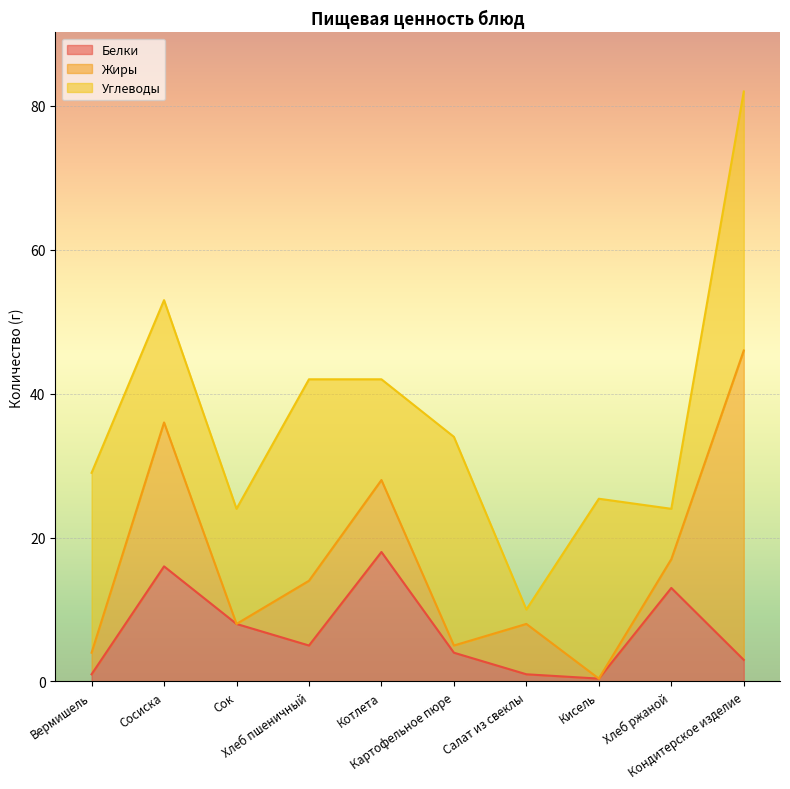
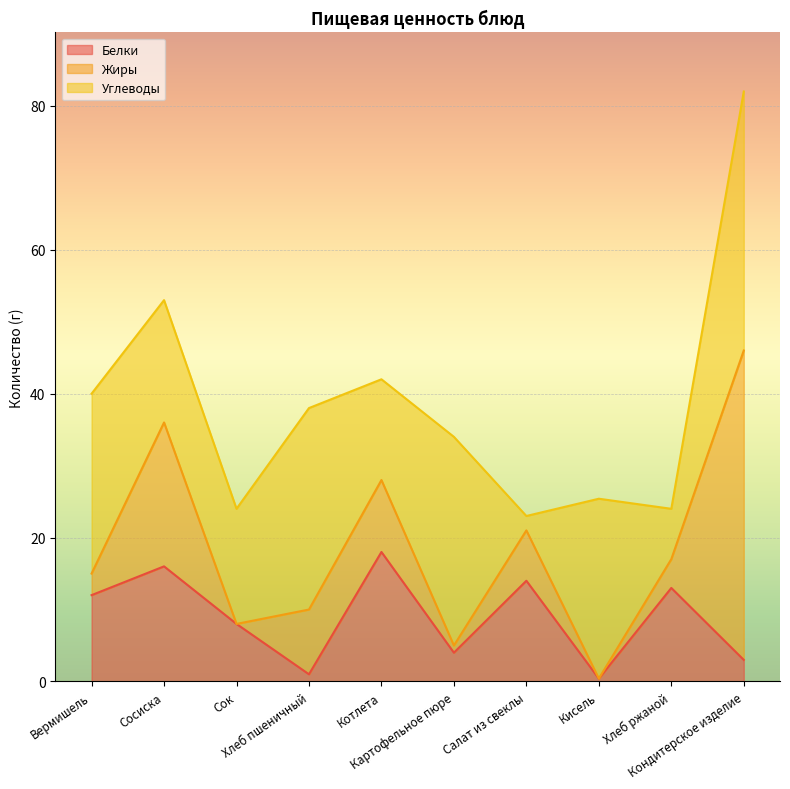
Белки, Вермишель: 1 -> 12
Белки, Хлеб пшеничный: 5 -> 1
Белки, Салат из свеклы: 1 -> 14
